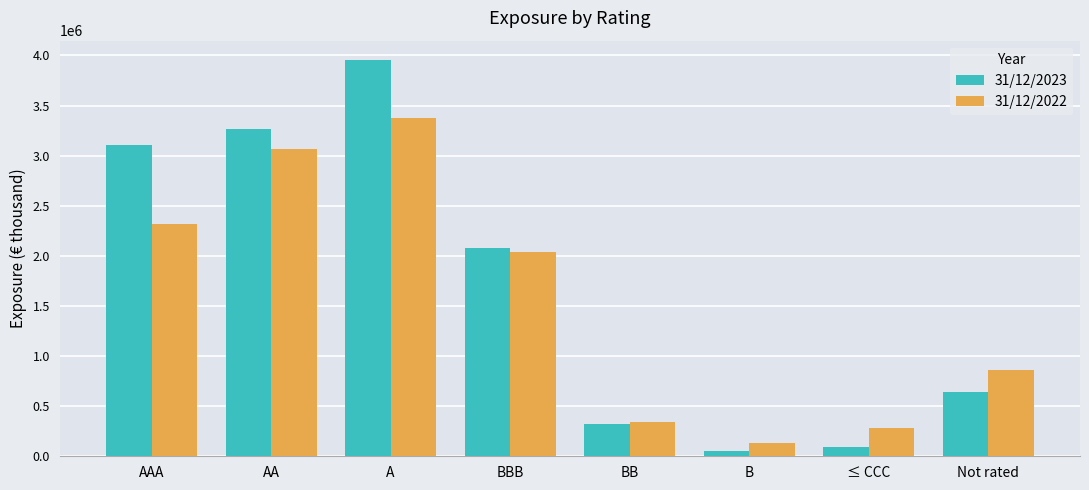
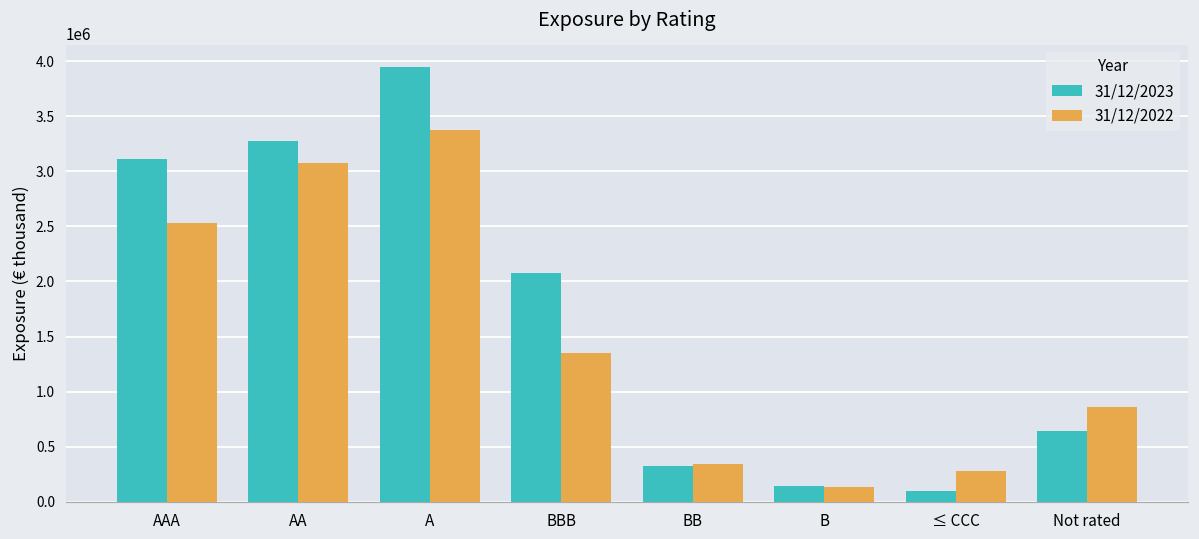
31/12/2022, AAA: 2320000 -> 2530000
31/12/2022, BBB: 2040000 -> 1350000
31/12/2023, B: 50000 -> 150000
